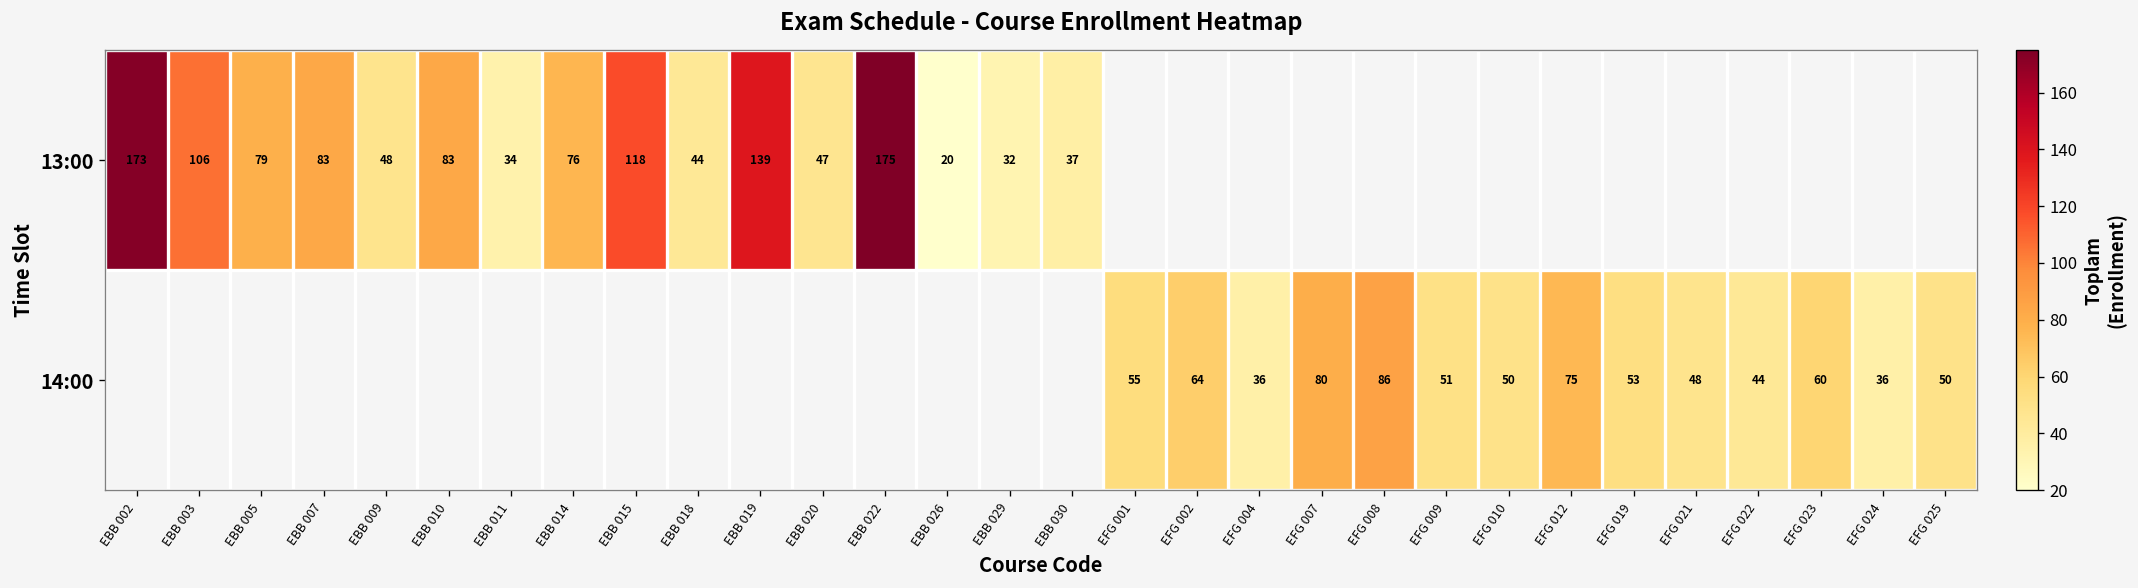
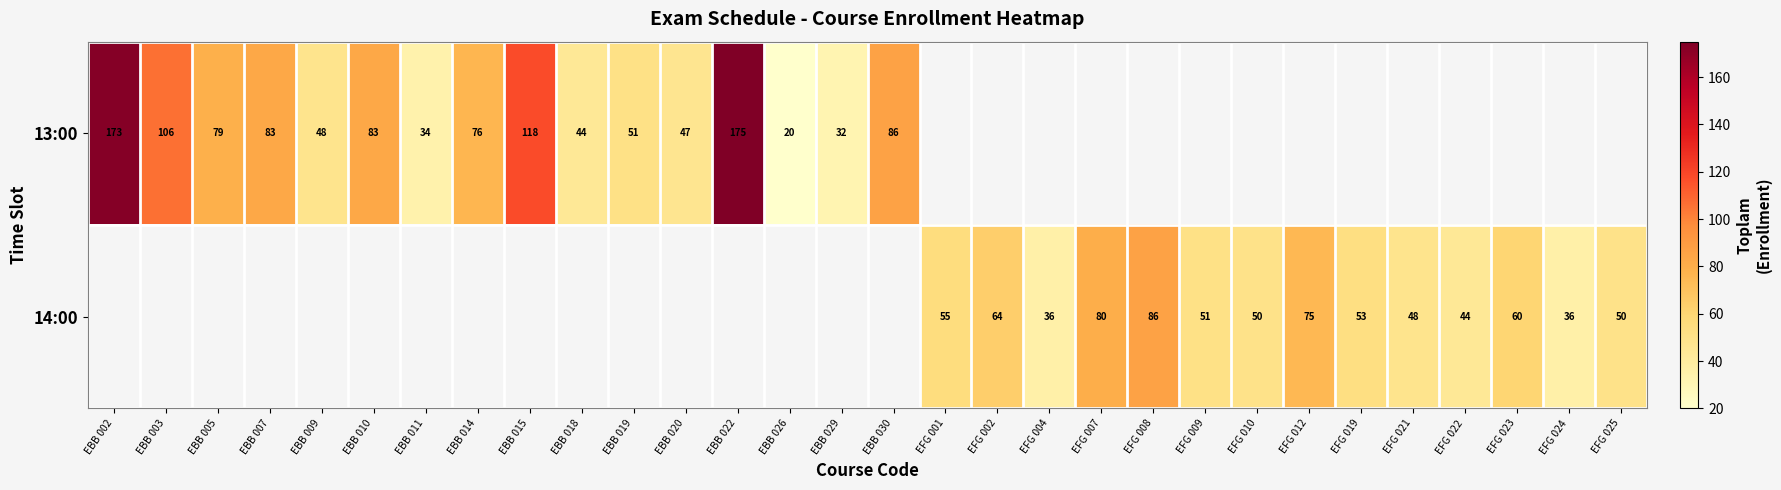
13:00, EBB 019: 139 -> 51
13:00, EBB 030: 37 -> 86
